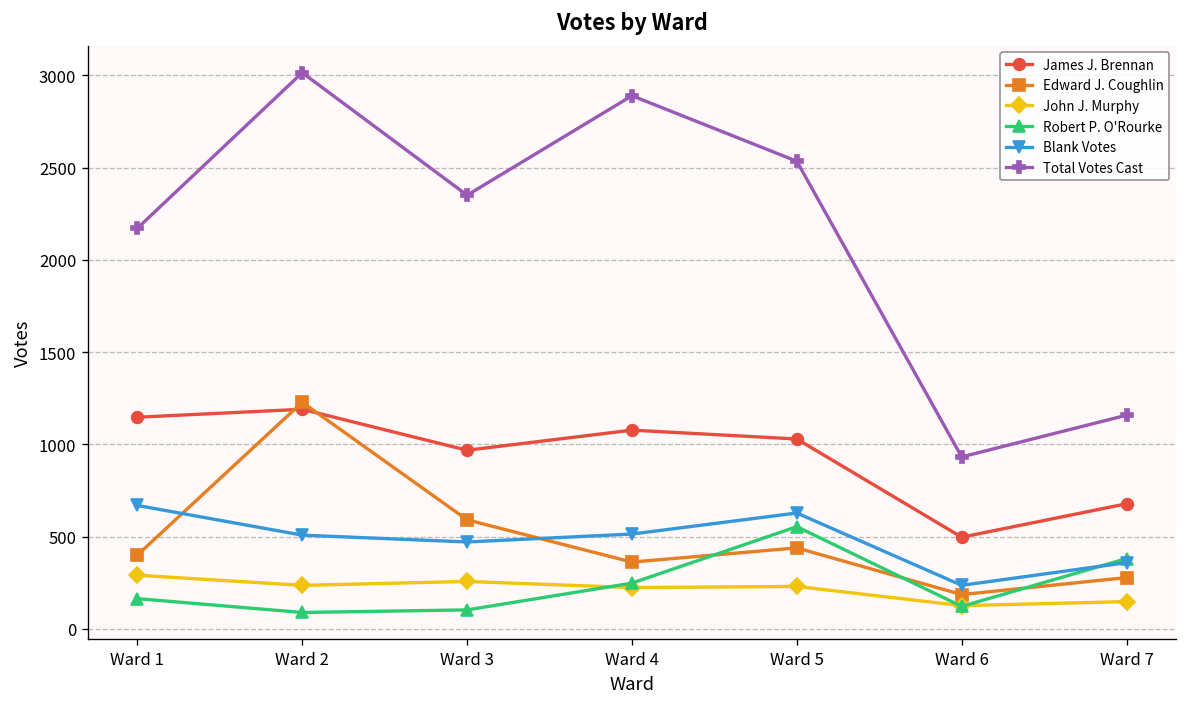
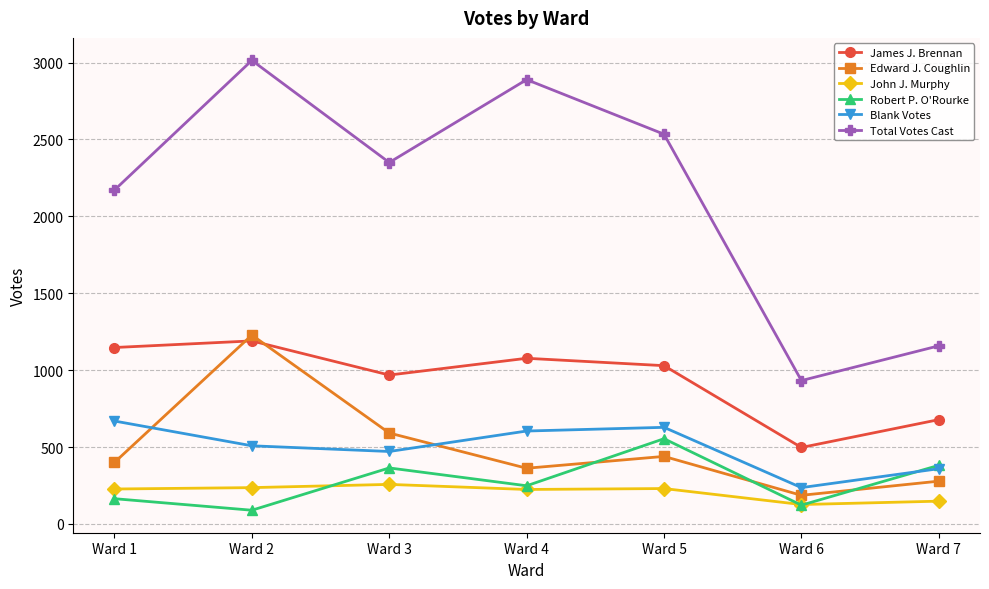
John J. Murphy, Ward 1: 290 -> 230
Robert P. O'Rourke, Ward 3: 100 -> 360
Blank Votes, Ward 4: 510 -> 600
